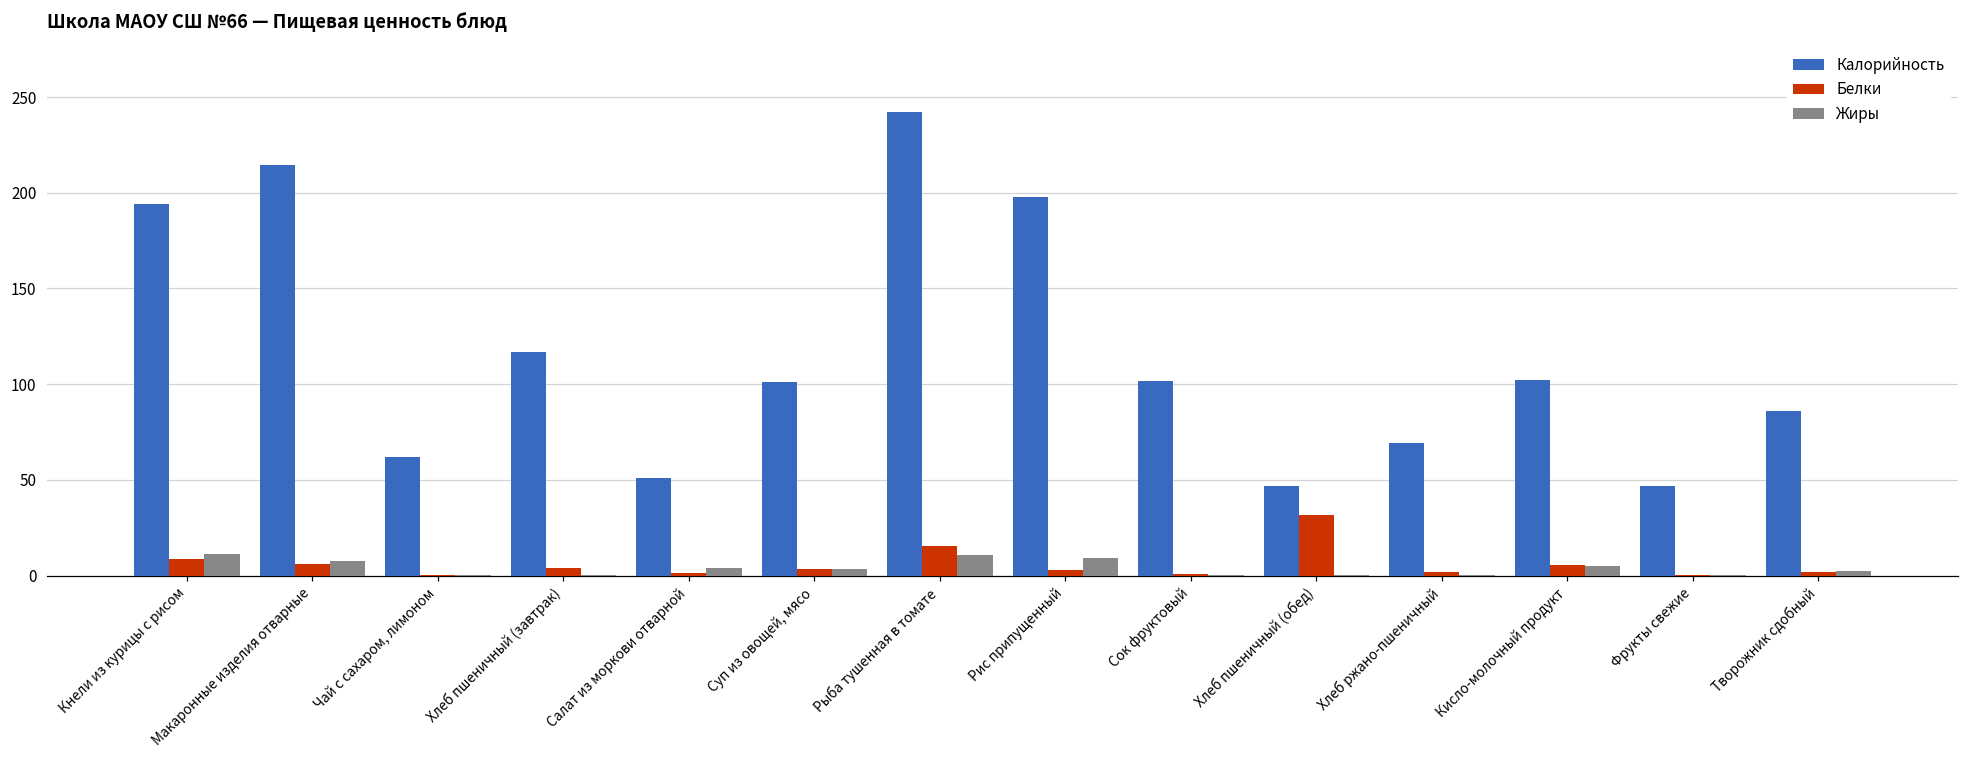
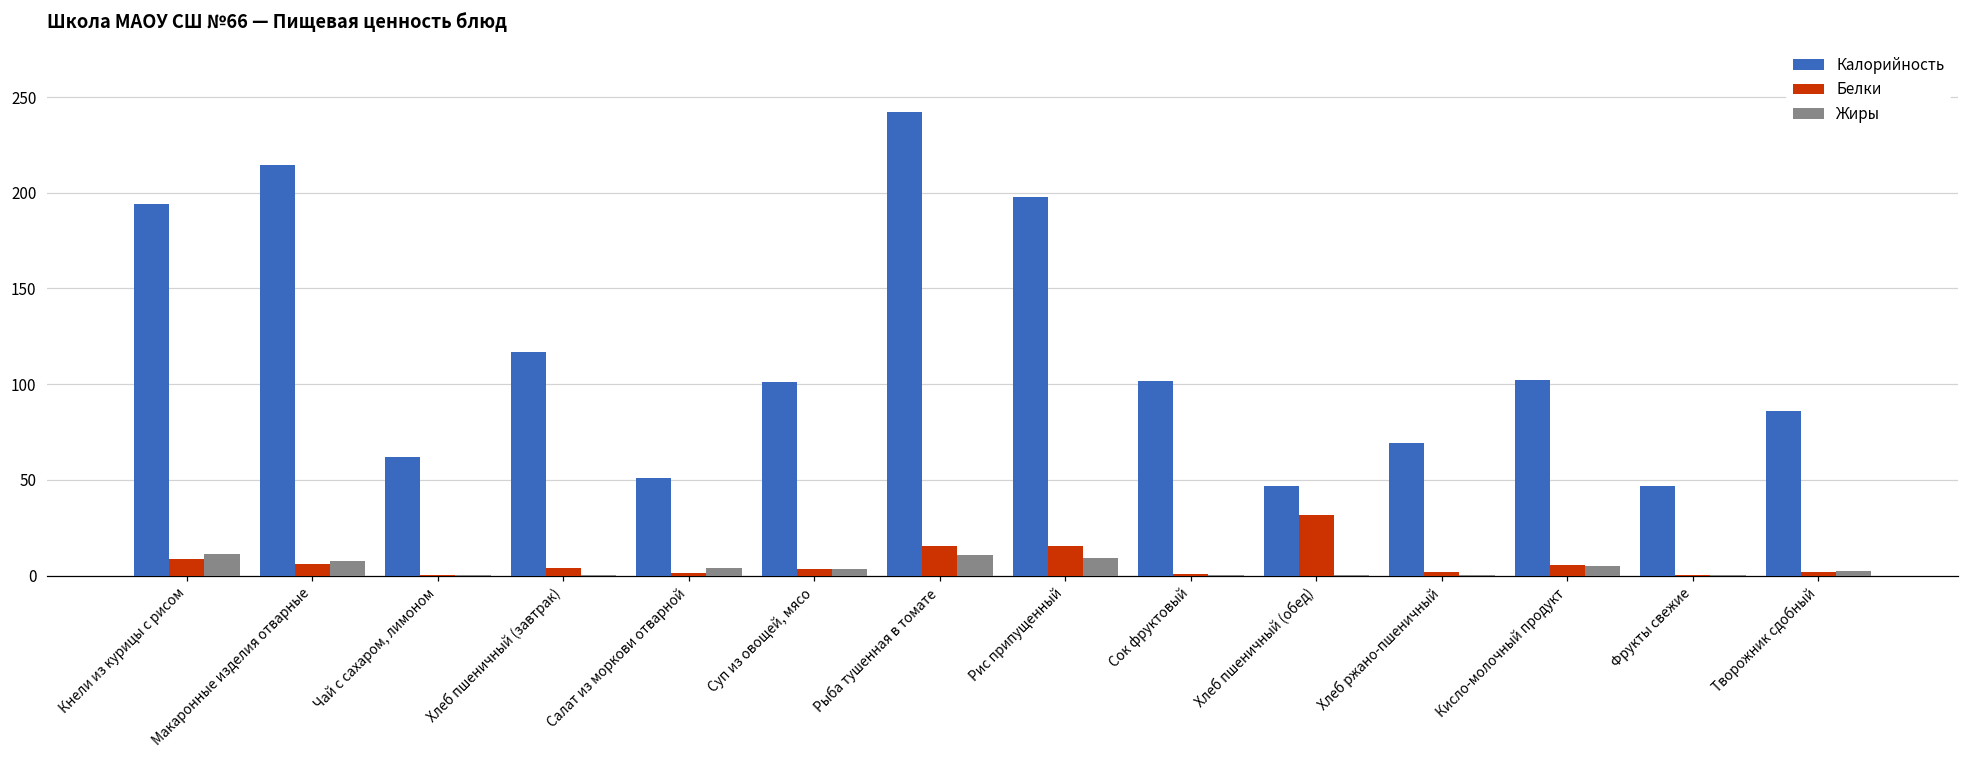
Белки, Рис припущенный: 3 -> 16
